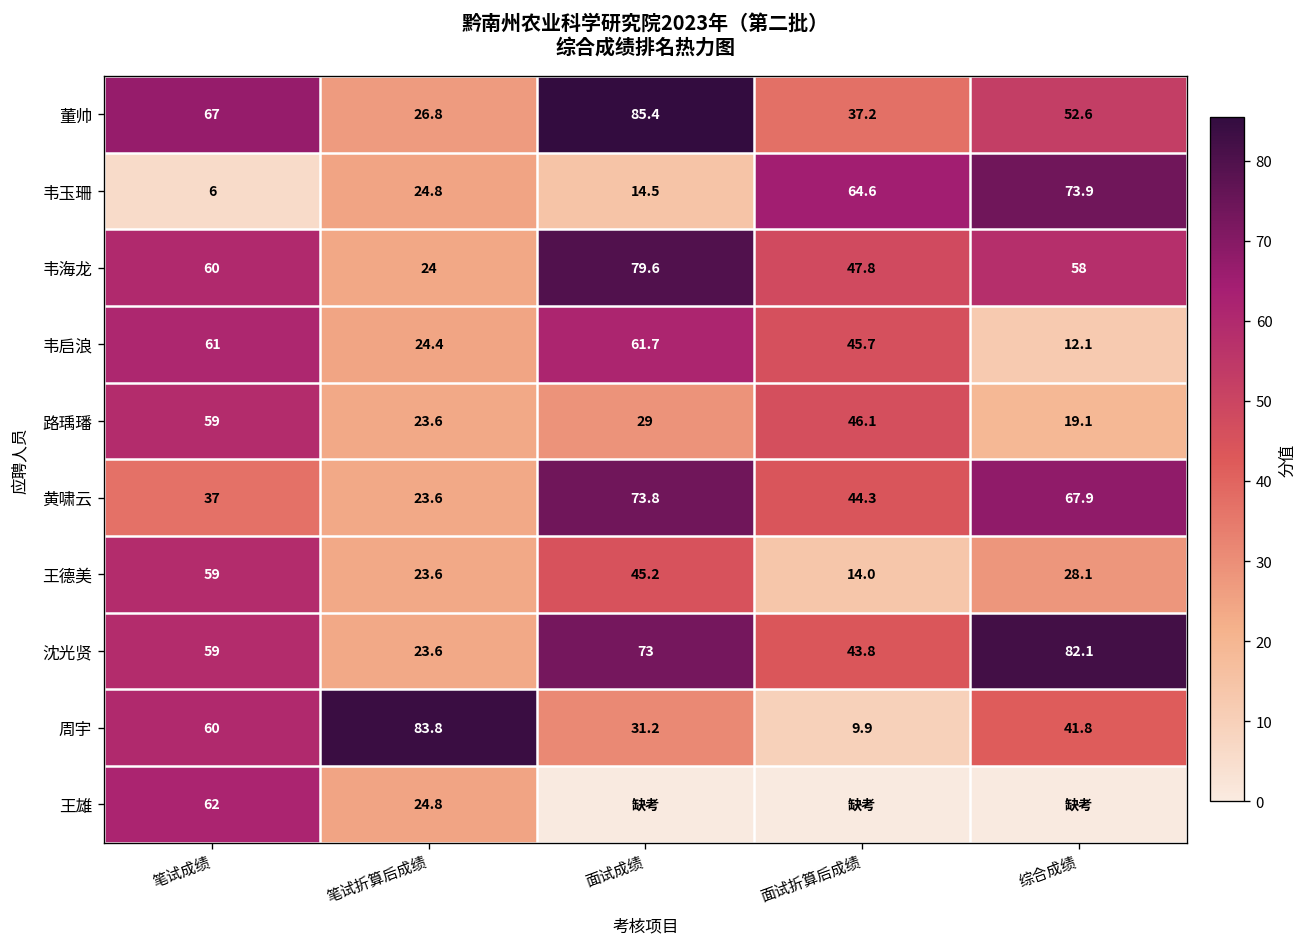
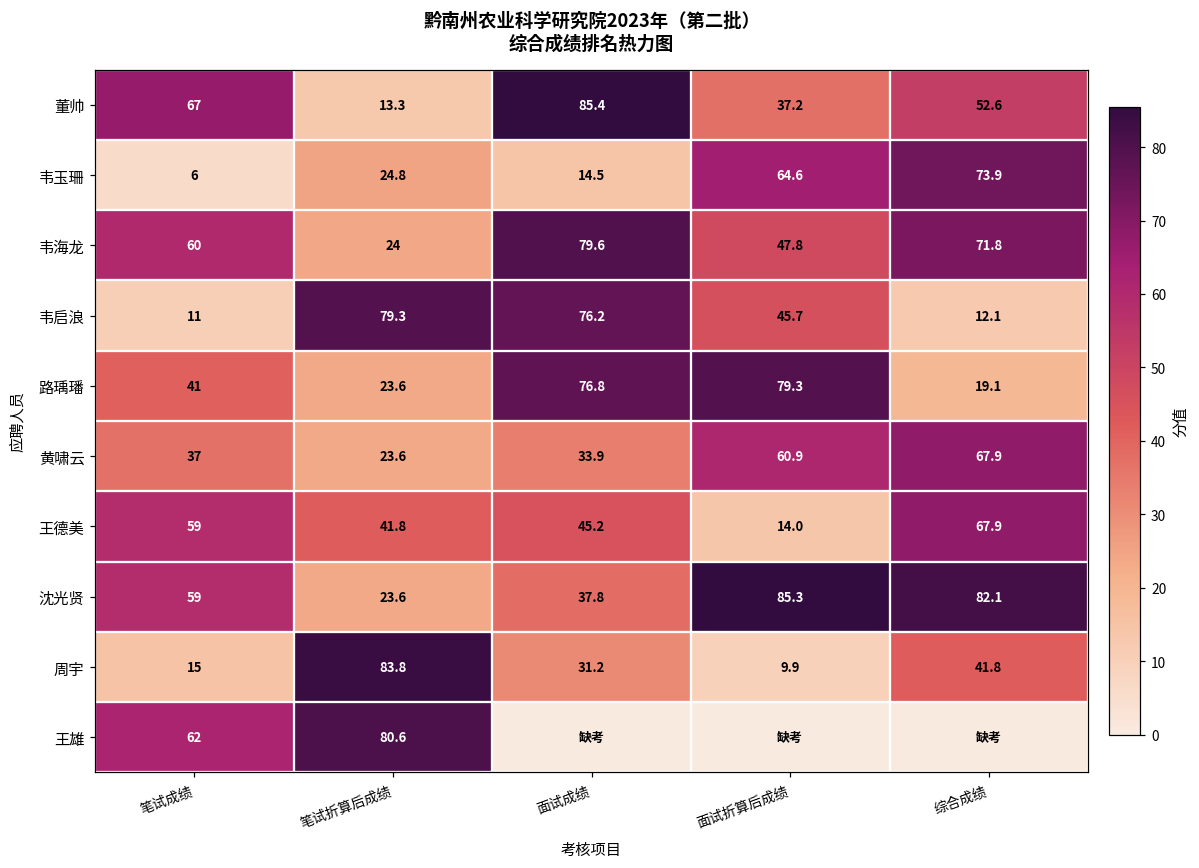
董帅, 笔试折算后成绩: 26.8 -> 13.3
韦海龙, 综合成绩: 58 -> 71.8
韦启浪, 笔试成绩: 61 -> 11
韦启浪, 笔试折算后成绩: 24.4 -> 79.3
韦启浪, 面试成绩: 61.7 -> 76.2
路瑀璠, 笔试成绩: 59 -> 41
路瑀璠, 面试成绩: 29 -> 76.8
路瑀璠, 面试折算后成绩: 46.1 -> 79.3
黄啸云, 面试成绩: 73.8 -> 33.9
黄啸云, 面试折算后成绩: 44.3 -> 60.9
王德美, 笔试折算后成绩: 23.6 -> 41.8
王德美, 综合成绩: 28.1 -> 67.9
沈光贤, 面试成绩: 73 -> 37.8
沈光贤, 面试折算后成绩: 43.8 -> 85.3
周宇, 笔试成绩: 60 -> 15
王雄, 笔试折算后成绩: 24.8 -> 80.6
